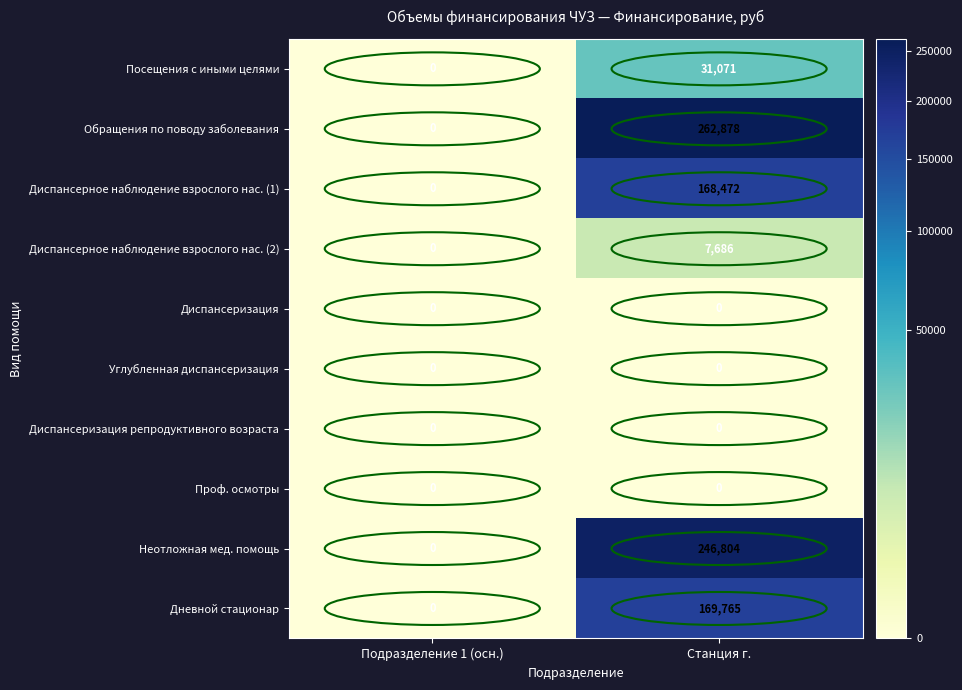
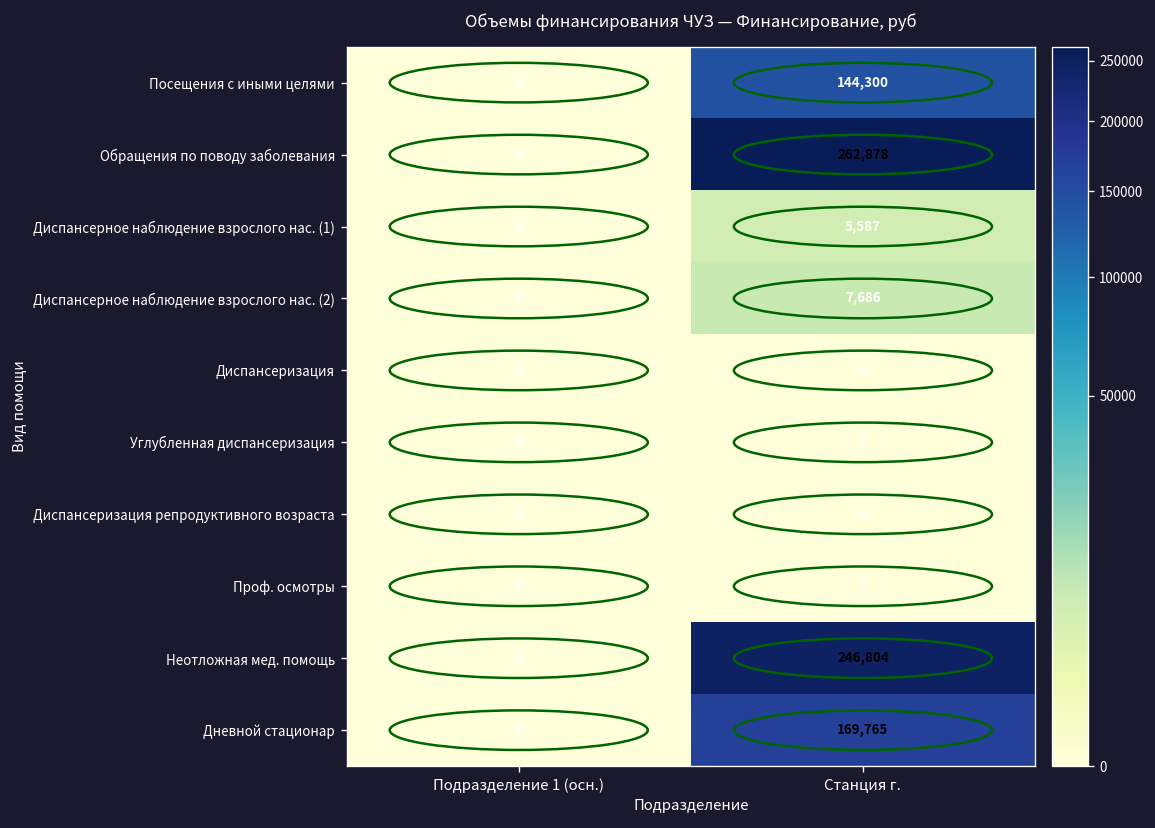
Посещения с иными целями, Станция г.: 31,071 -> 144,300
Диспансерное наблюдение взрослого нас. (1), Станция г.: 168,472 -> 5,587
